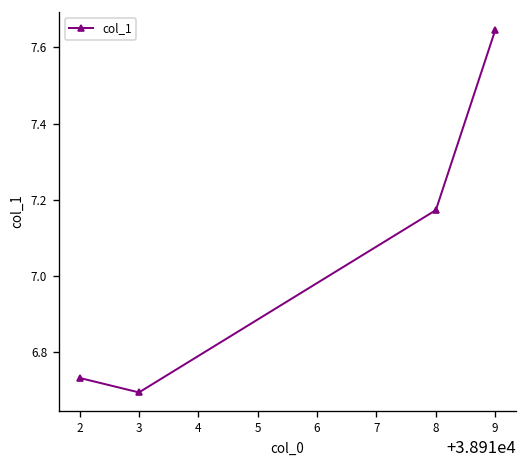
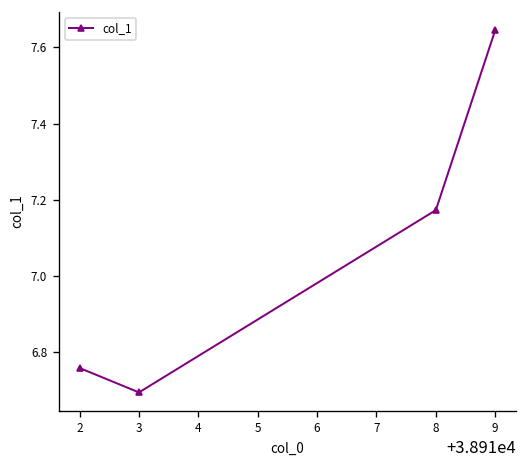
2: 6.73 -> 6.76
